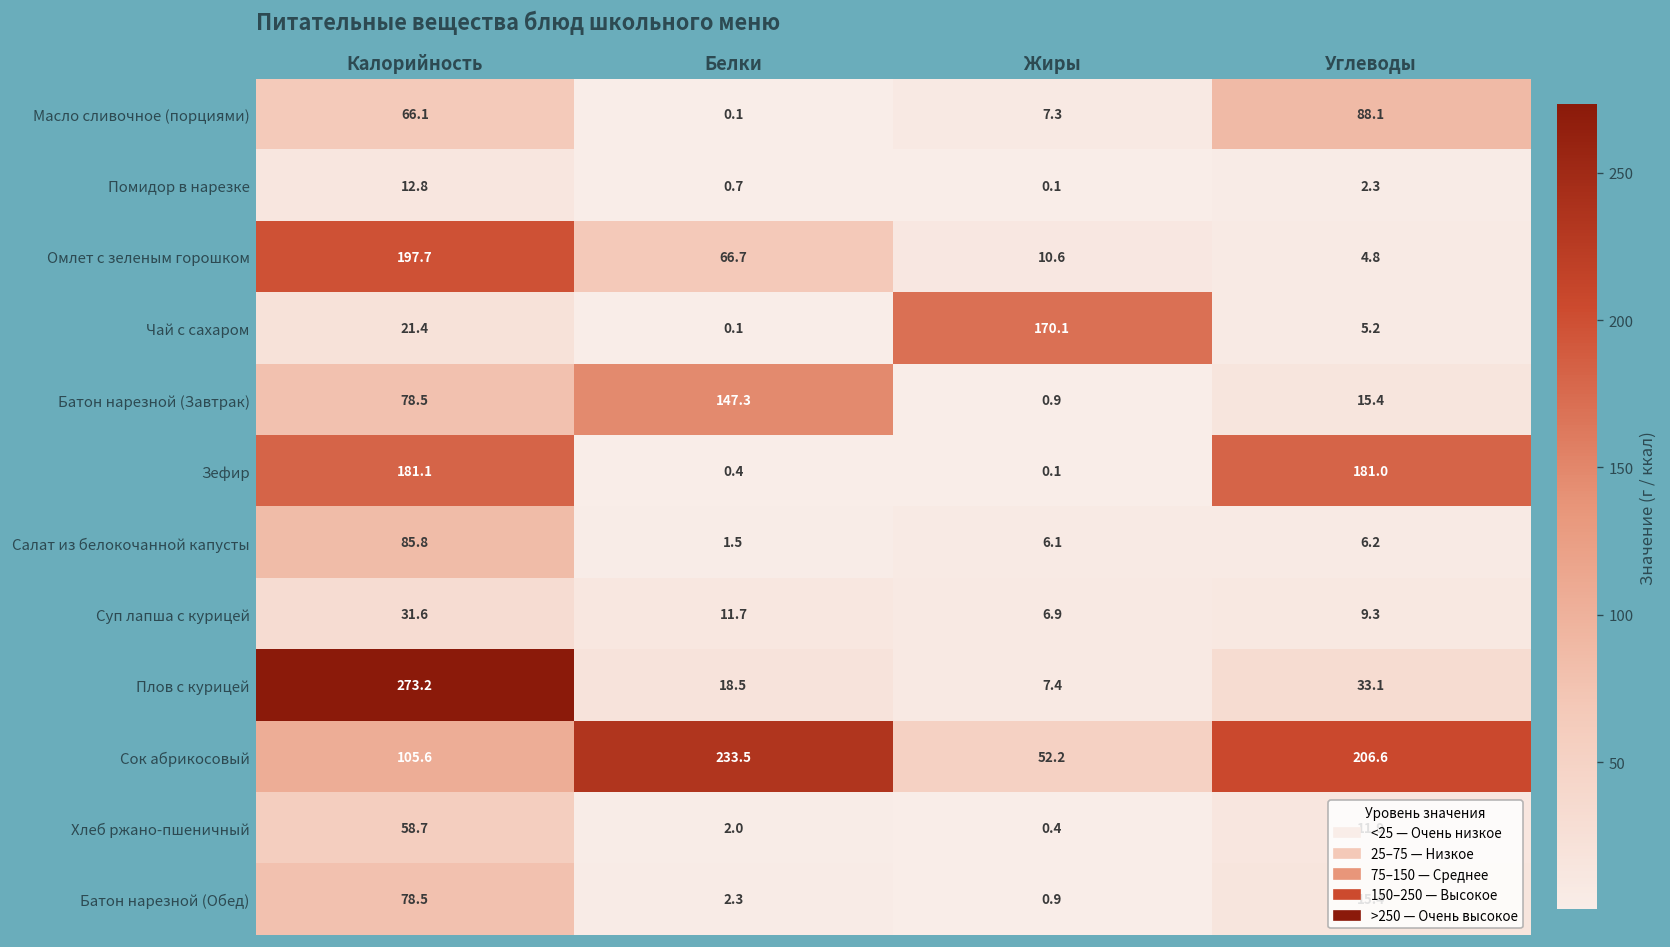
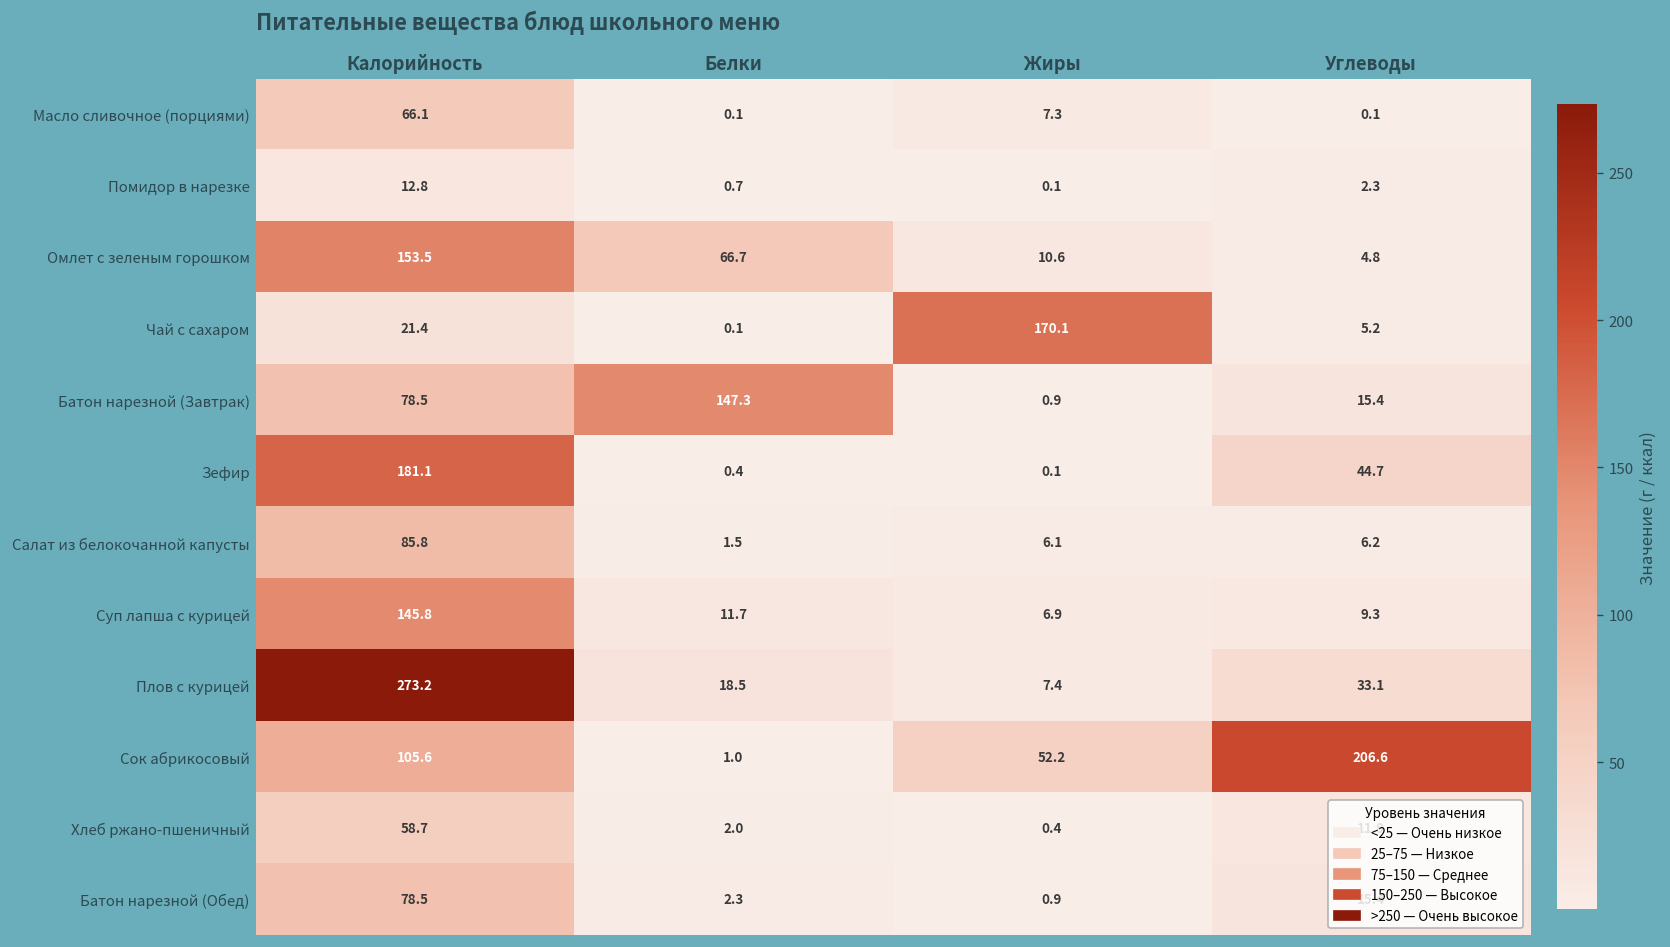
Масло сливочное (порциями), Углеводы: 88.1 -> 0.1
Омлет с зеленым горошком, Калорийность: 197.7 -> 153.5
Зефир, Углеводы: 181.0 -> 44.7
Суп лапша с курицей, Калорийность: 31.6 -> 145.8
Сок абрикосовый, Белки: 233.5 -> 1.0
